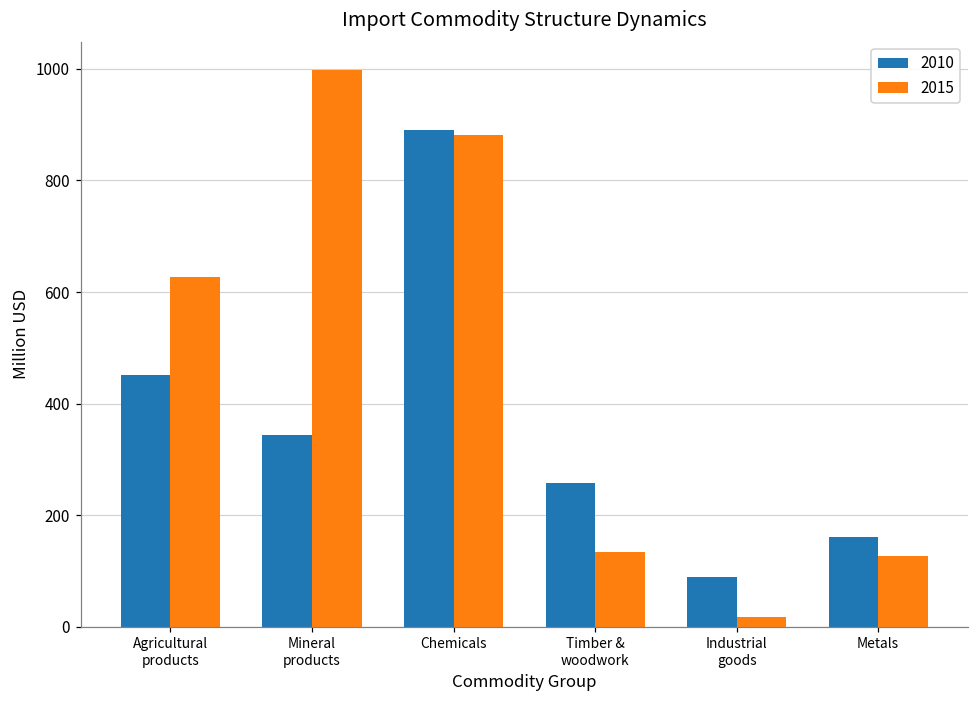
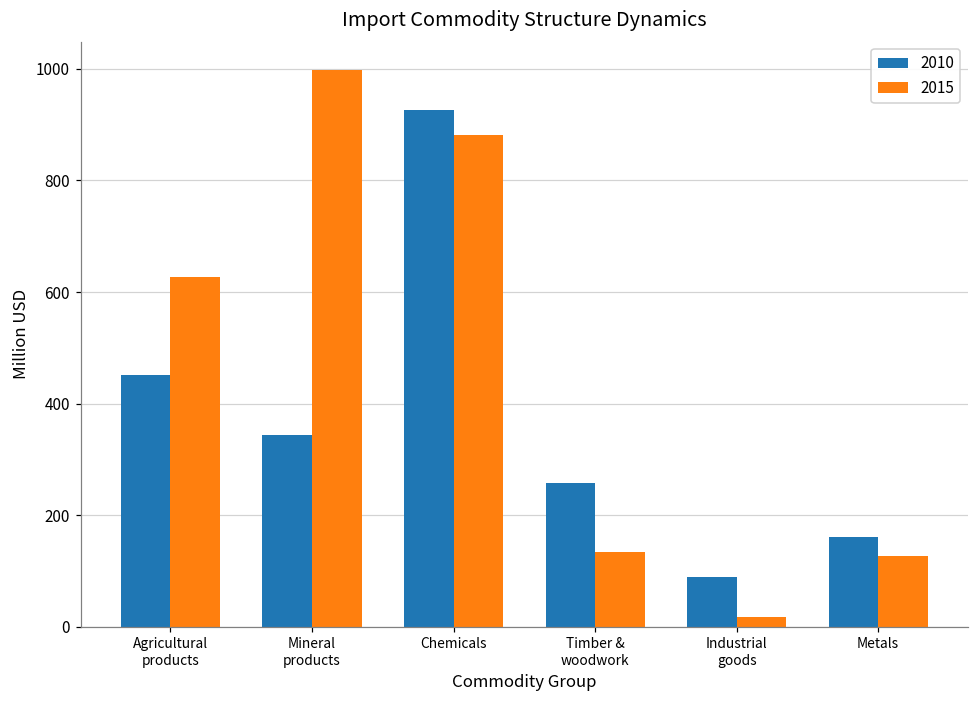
2010, Chemicals: 890 -> 930
